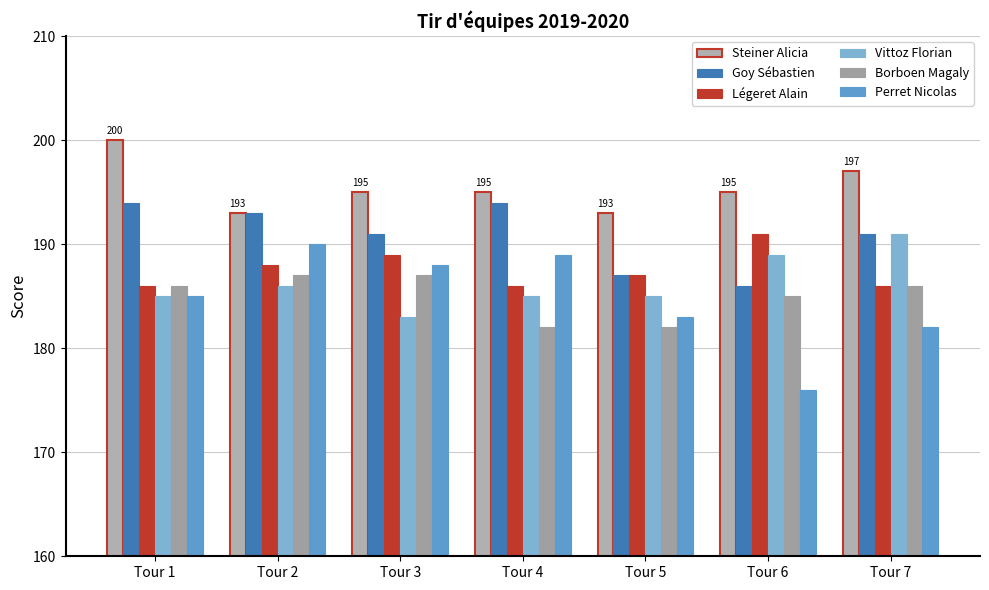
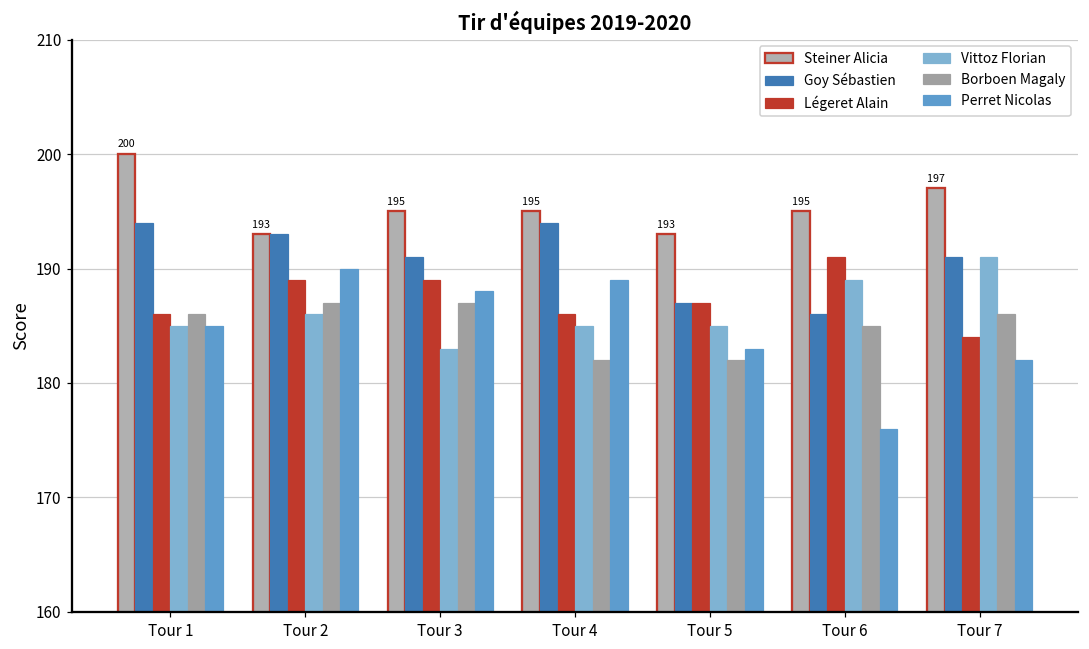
Légeret Alain, Tour 2: 188 -> 189
Légeret Alain, Tour 7: 186 -> 184
